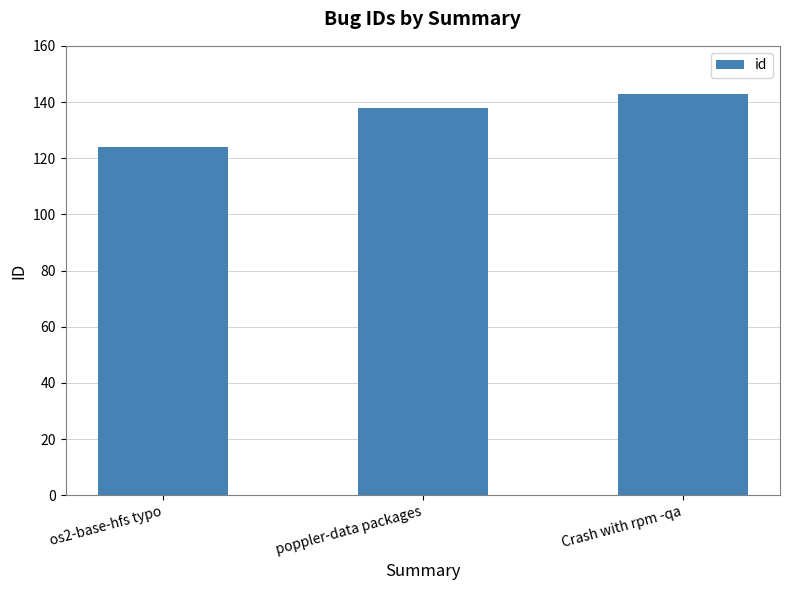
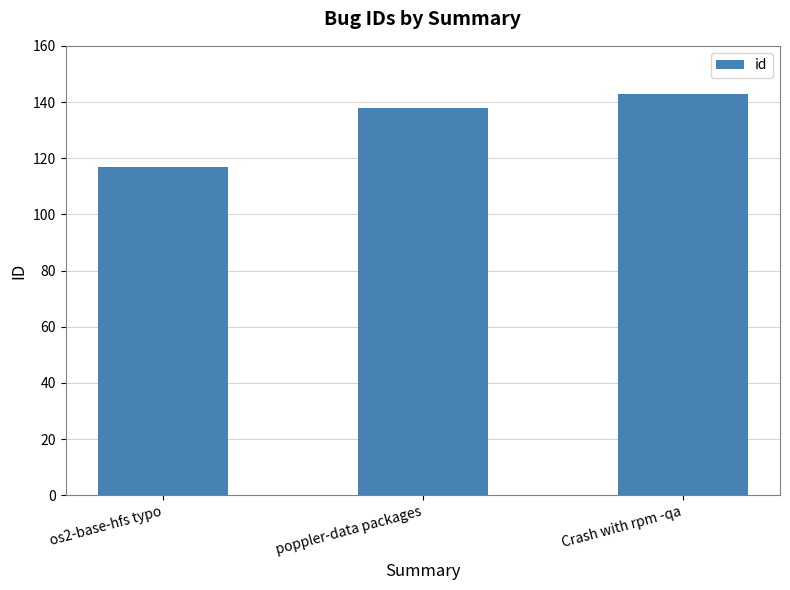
os2-base-hfs typo: 124 -> 117
